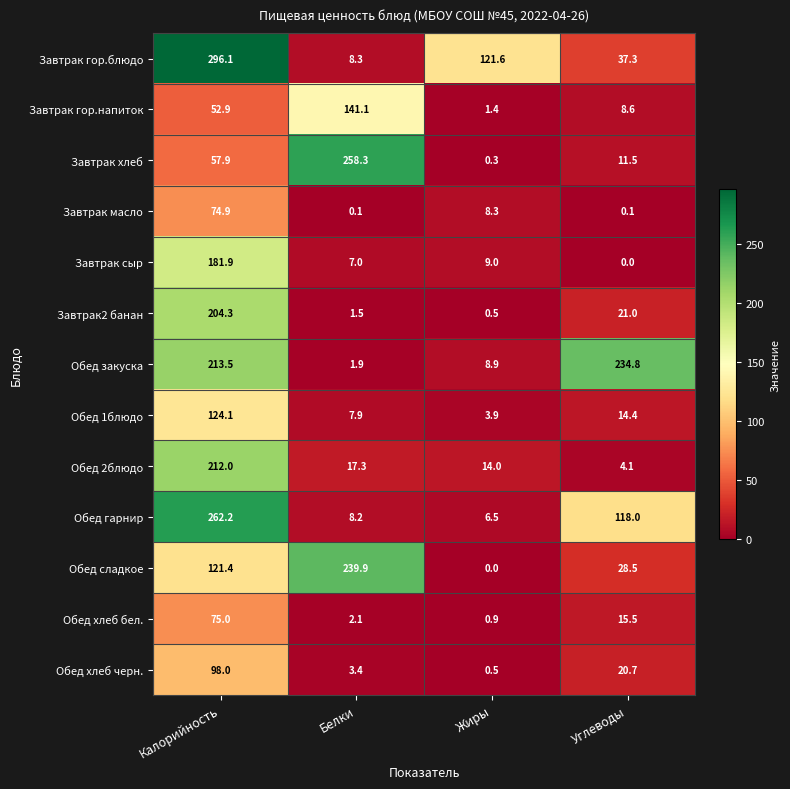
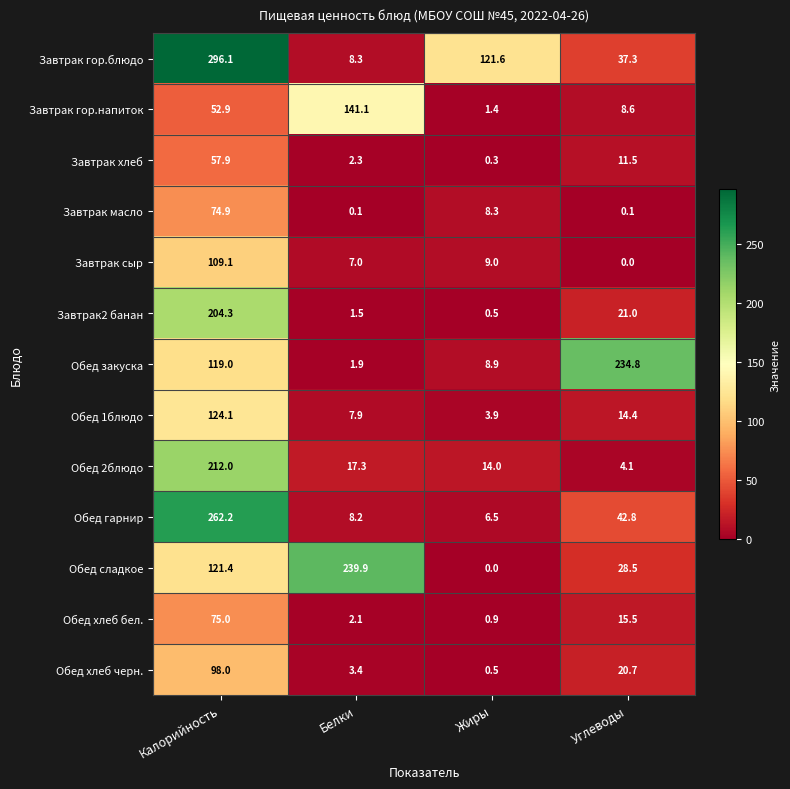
Завтрак хлеб, Белки: 258.3 -> 2.3
Завтрак сыр, Калорийность: 181.9 -> 109.1
Обед закуска, Калорийность: 213.5 -> 119.0
Обед гарнир, Углеводы: 118.0 -> 42.8
